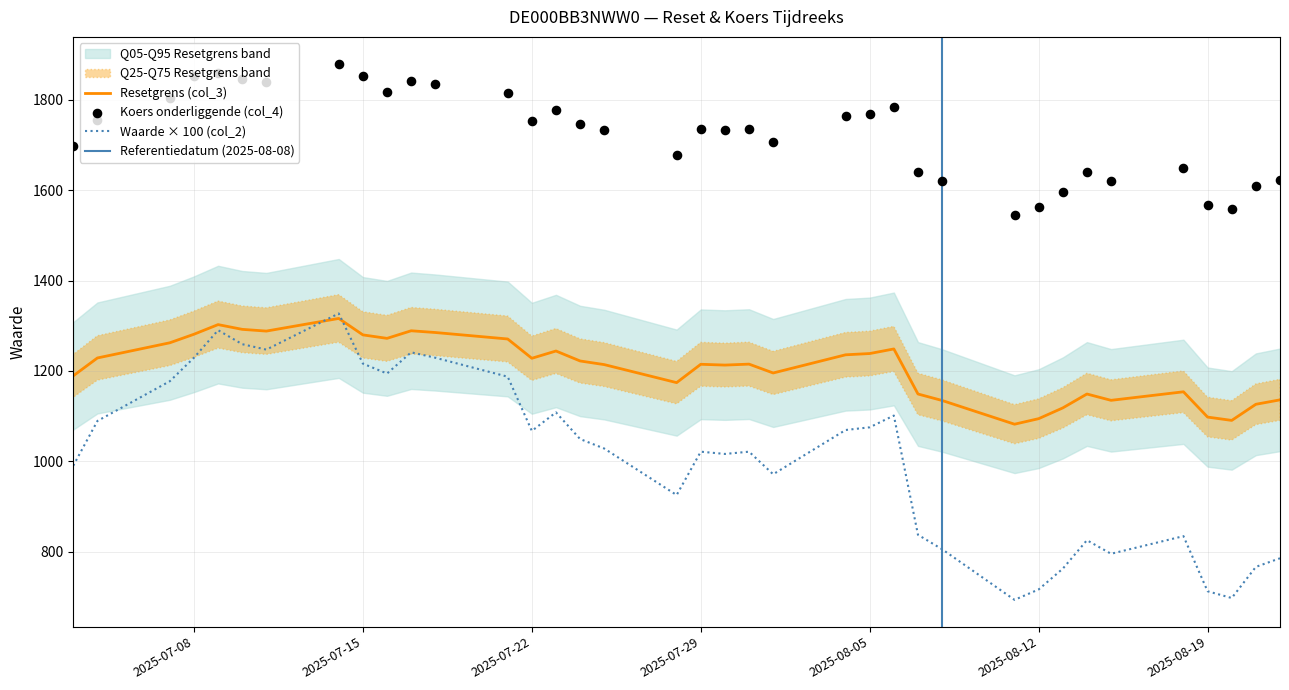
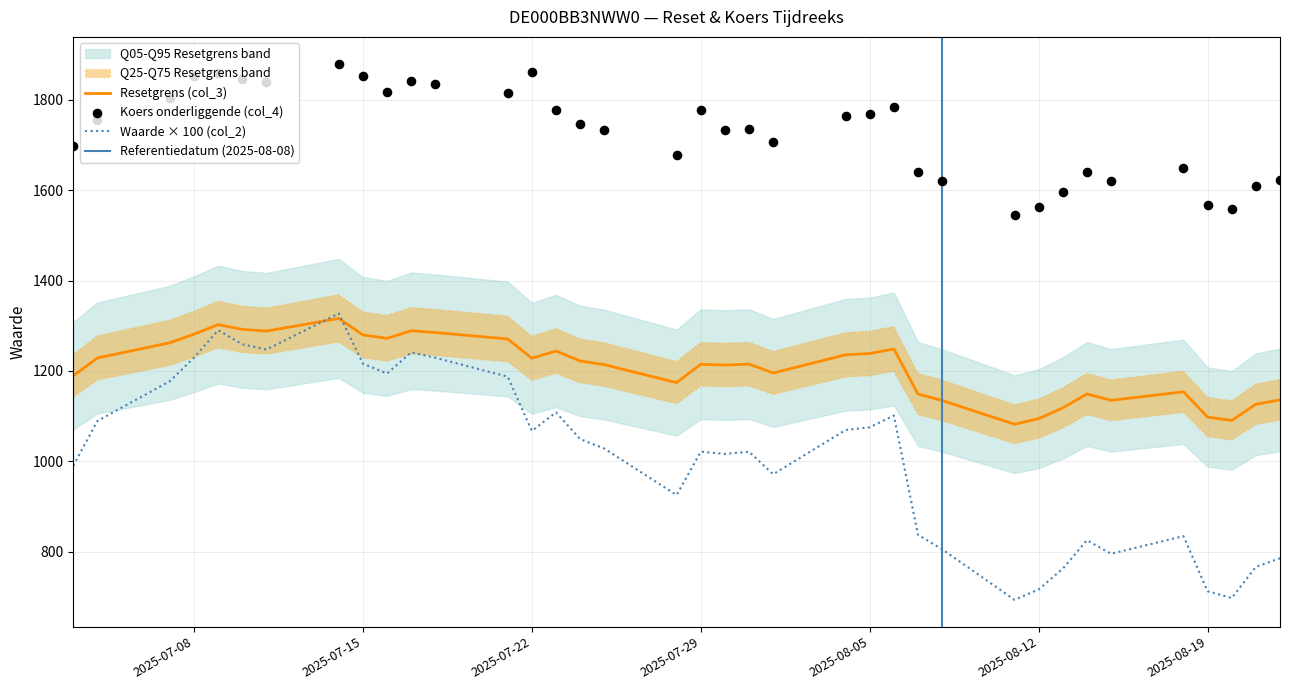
Koers onderliggende (col_4), 2025-07-22: 1750 -> 1860
Koers onderliggende (col_4), 2025-07-29: 1740 -> 1780
